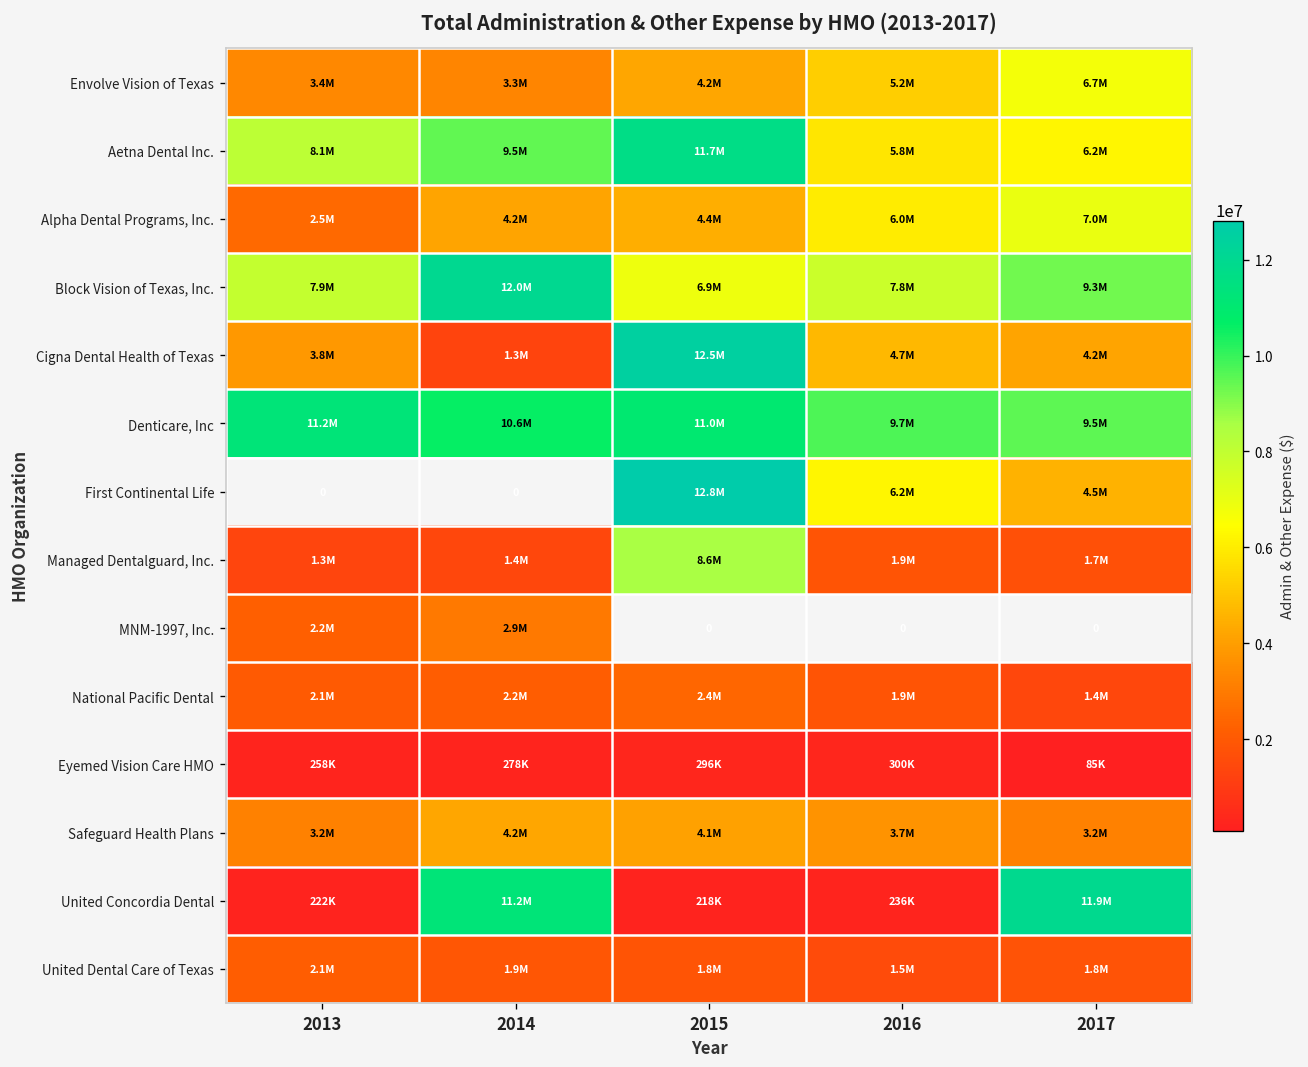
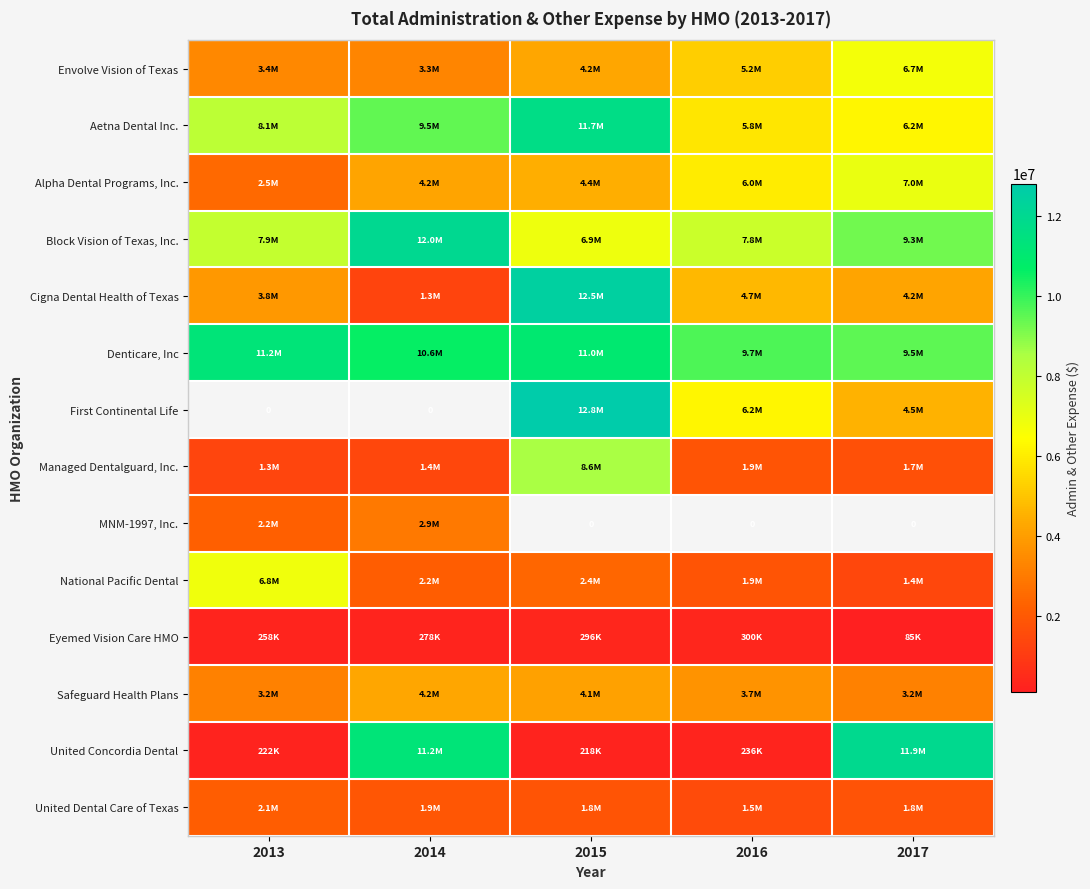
National Pacific Dental, 2013: 2.1M -> 6.8M
